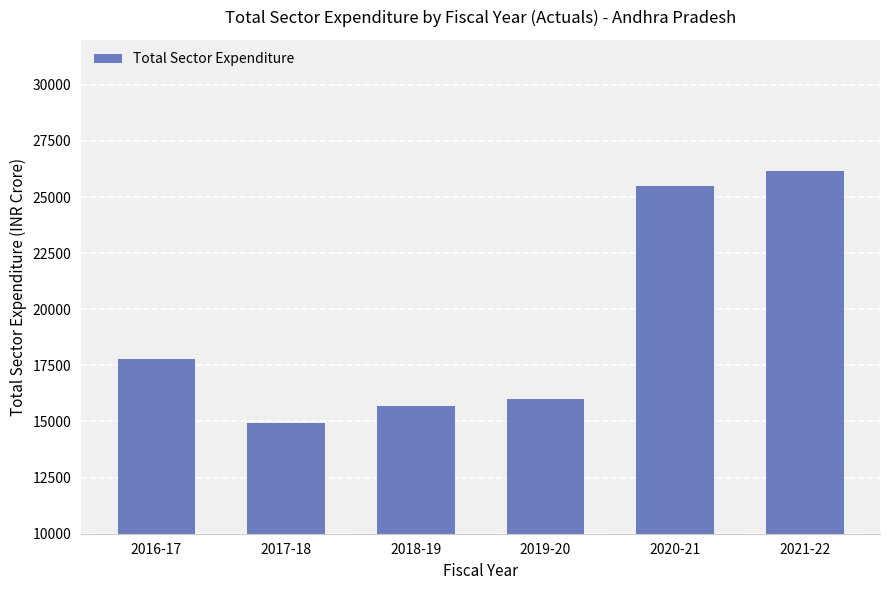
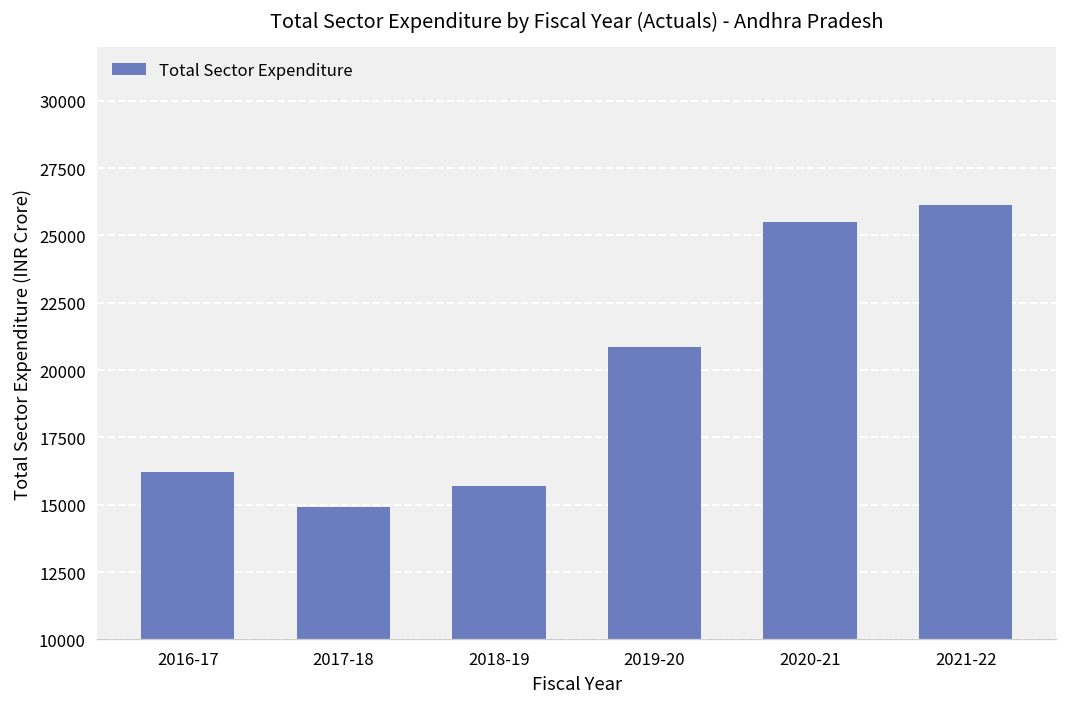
2016-17: 17800 -> 16200
2019-20: 16000 -> 20800
